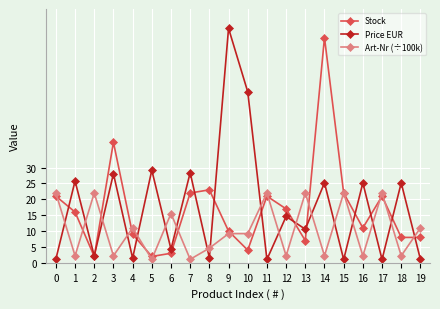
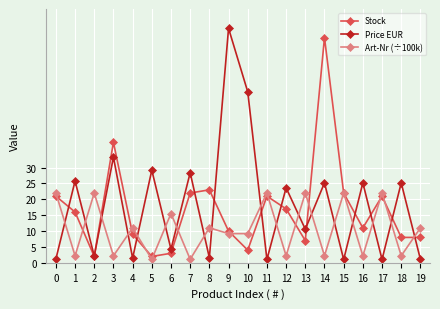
Price EUR, 3: 28 -> 33
Art-Nr (÷100k), 8: 5 -> 11
Price EUR, 12: 15 -> 24
